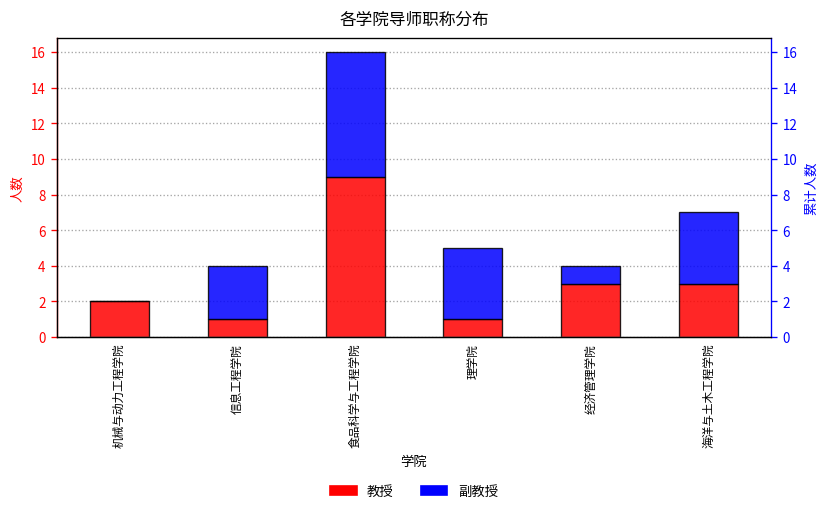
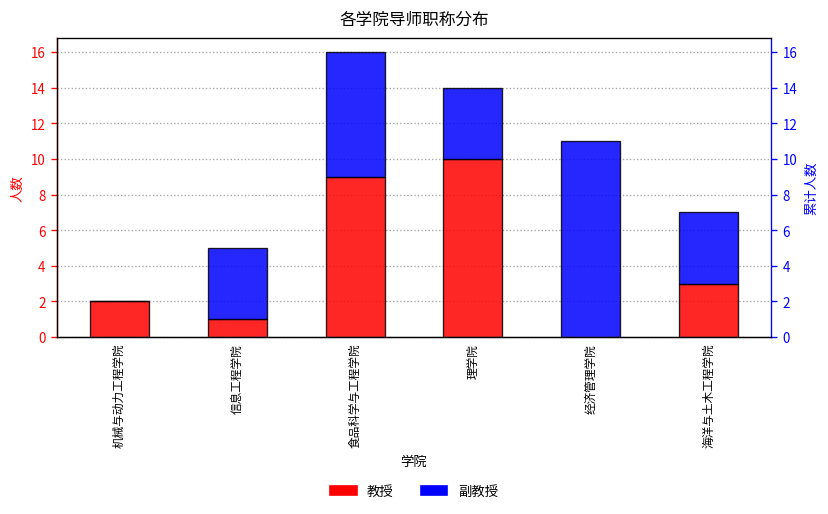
副教授, 信息工程学院: 3 -> 4
教授, 理学院: 1 -> 10
教授, 经济管理学院: 3 -> 0
副教授, 经济管理学院: 1 -> 11
